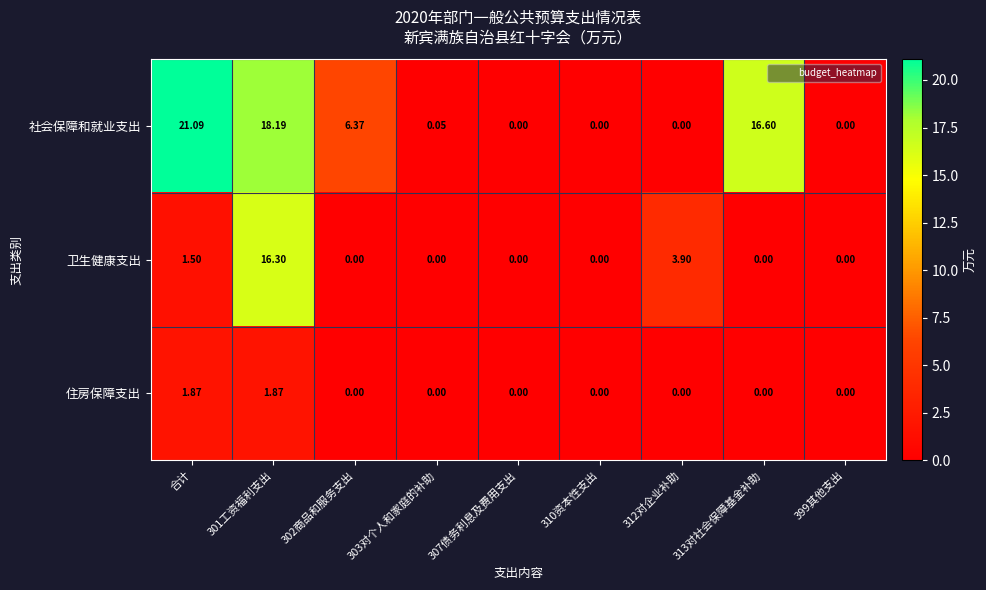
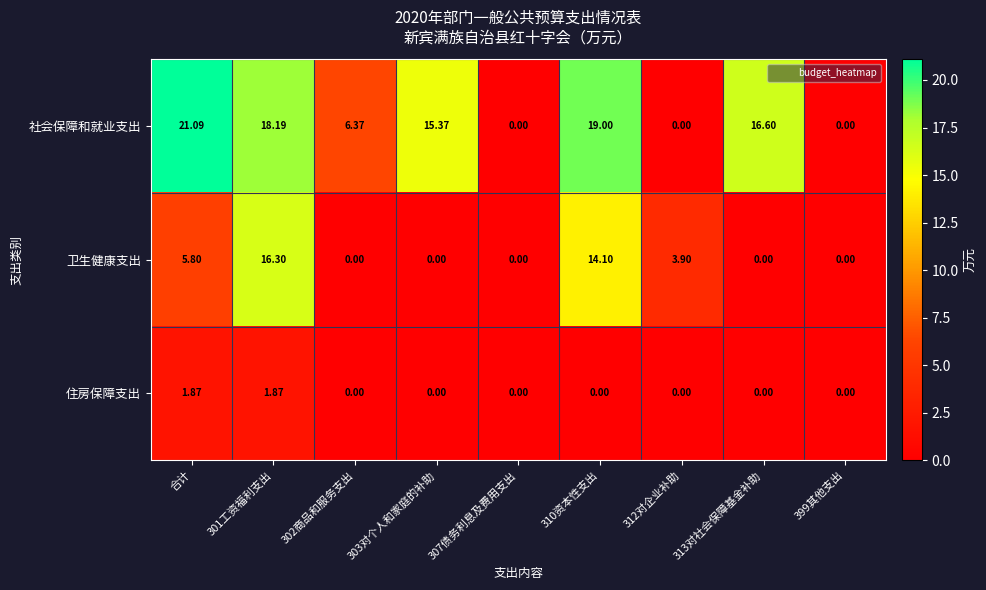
社会保障和就业支出, 303对个人和家庭的补助: 0.05 -> 15.37
社会保障和就业支出, 310资本性支出: 0.00 -> 19.00
卫生健康支出, 合计: 1.50 -> 5.80
卫生健康支出, 310资本性支出: 0.00 -> 14.10
